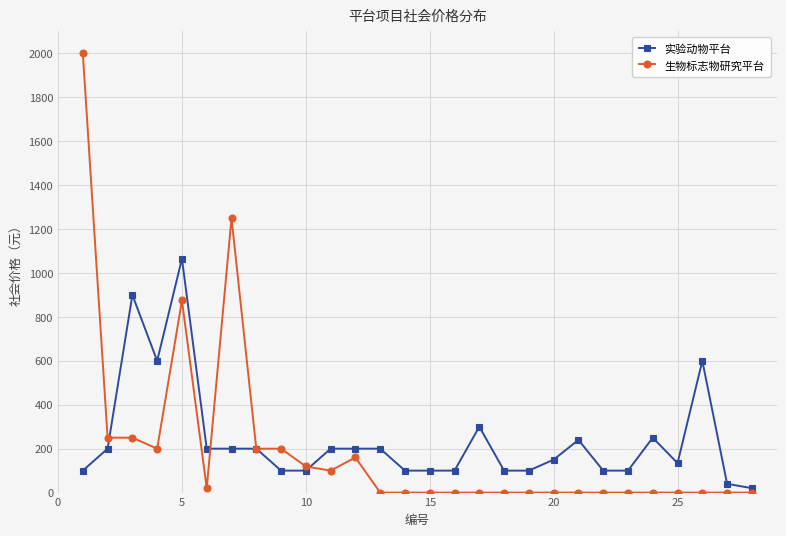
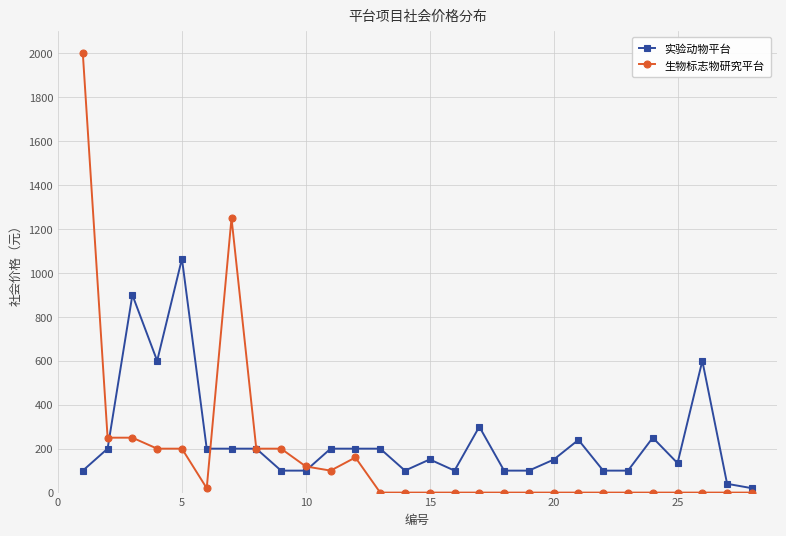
生物标志物研究平台, 5: 880 -> 200
实验动物平台, 15: 100 -> 150
